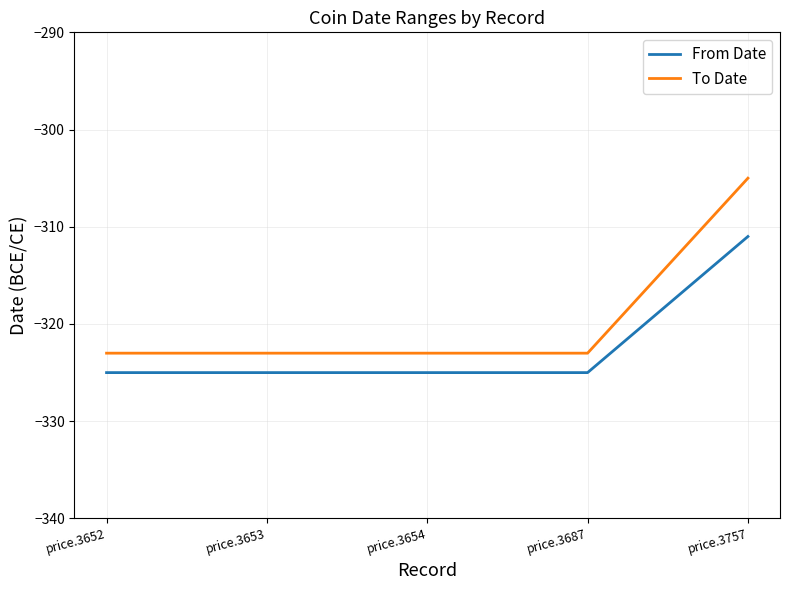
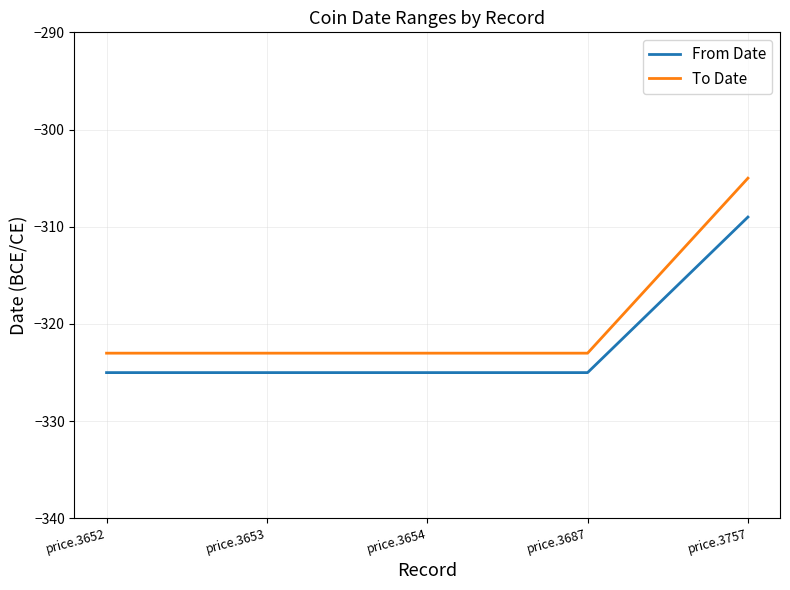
From Date, price.3757: -311 -> -309
